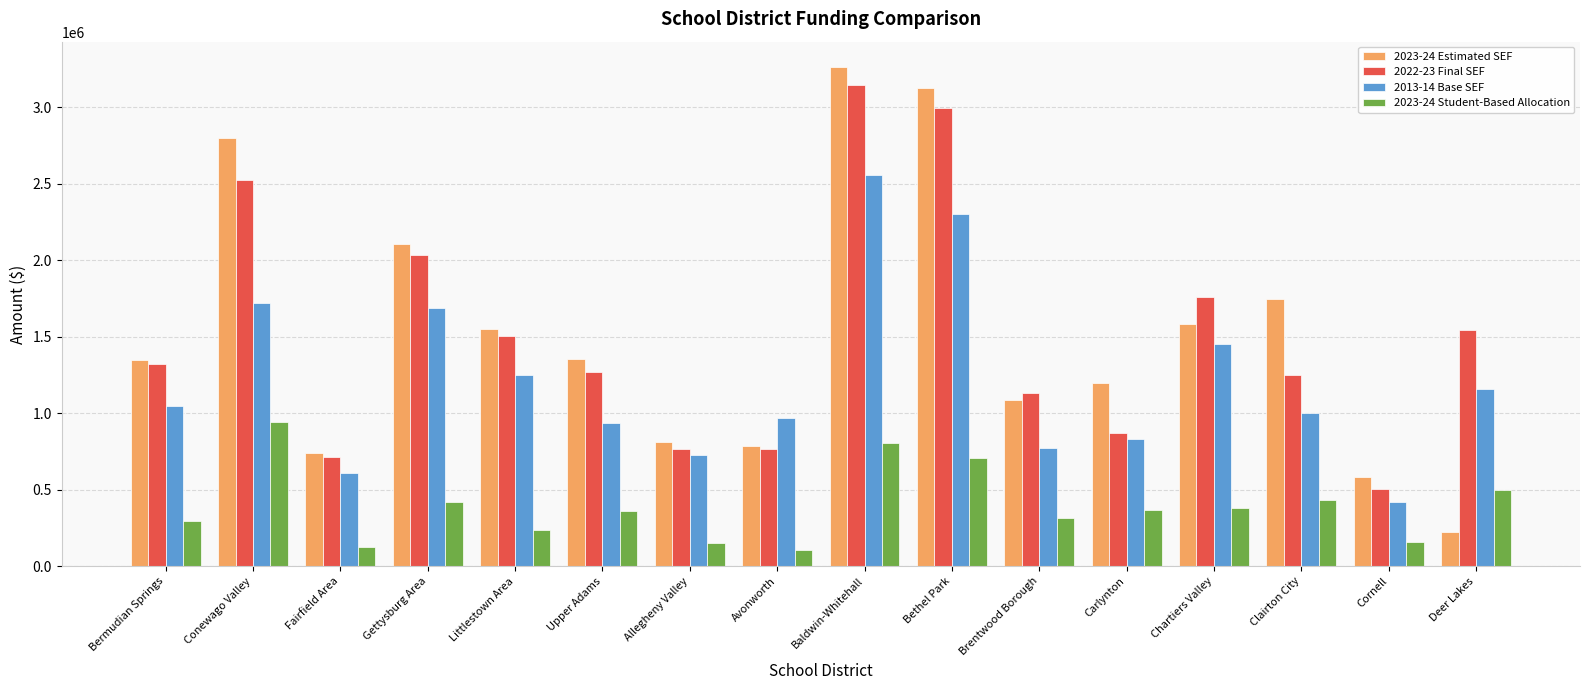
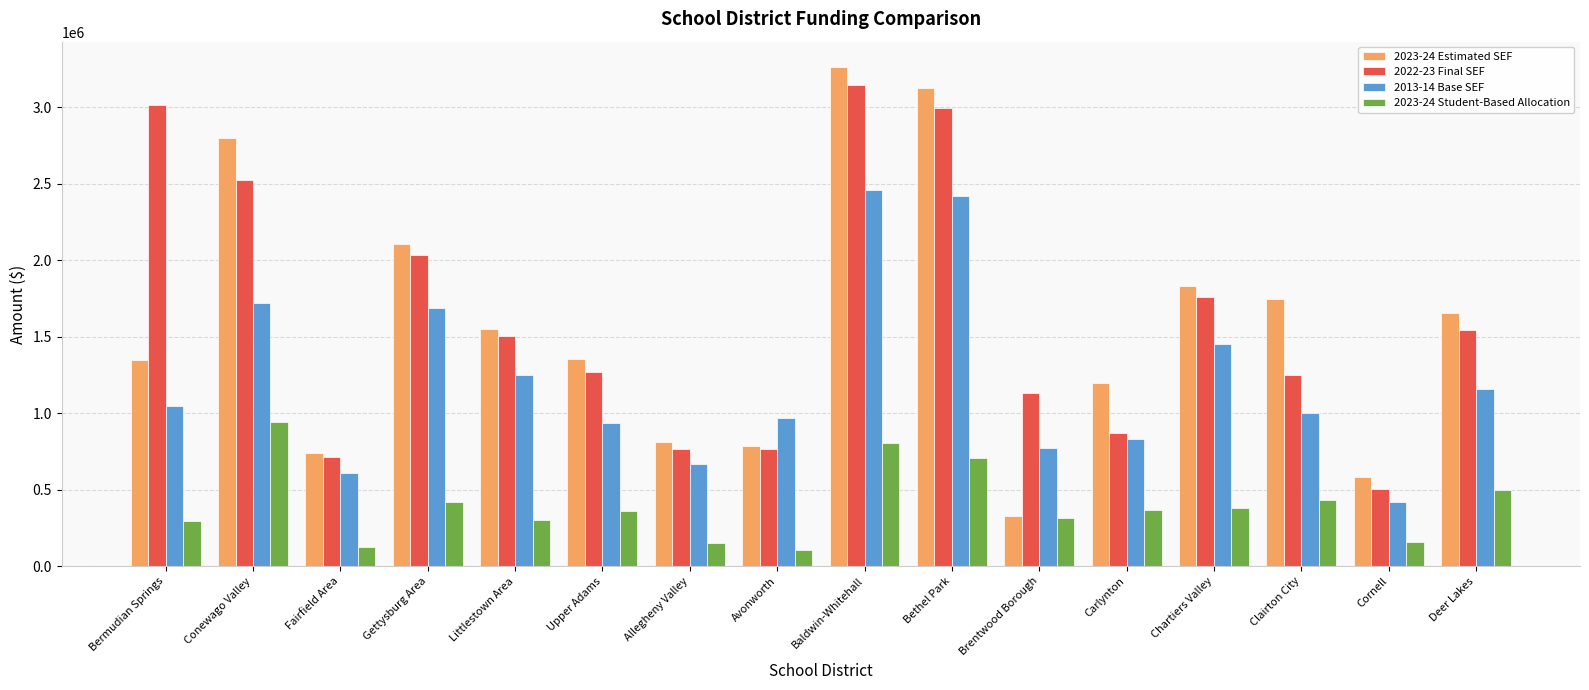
2022-23 Final SEF, Bermudian Springs: 1320000 -> 3020000
2023-24 Student-Based Allocation, Littlestown Area: 240000 -> 300000
2013-14 Base SEF, Allegheny Valley: 720000 -> 670000
2013-14 Base SEF, Baldwin-Whitehall: 2560000 -> 2460000
2013-14 Base SEF, Bethel Park: 2300000 -> 2420000
2023-24 Estimated SEF, Brentwood Borough: 1090000 -> 330000
2023-24 Estimated SEF, Chartiers Valley: 1590000 -> 1830000
2023-24 Estimated SEF, Deer Lakes: 220000 -> 1650000
